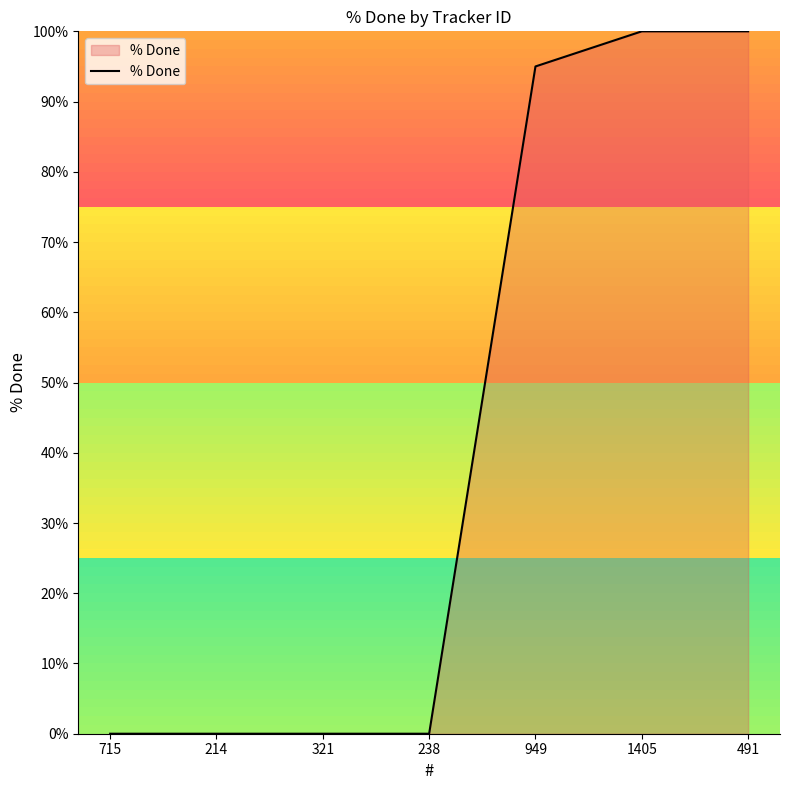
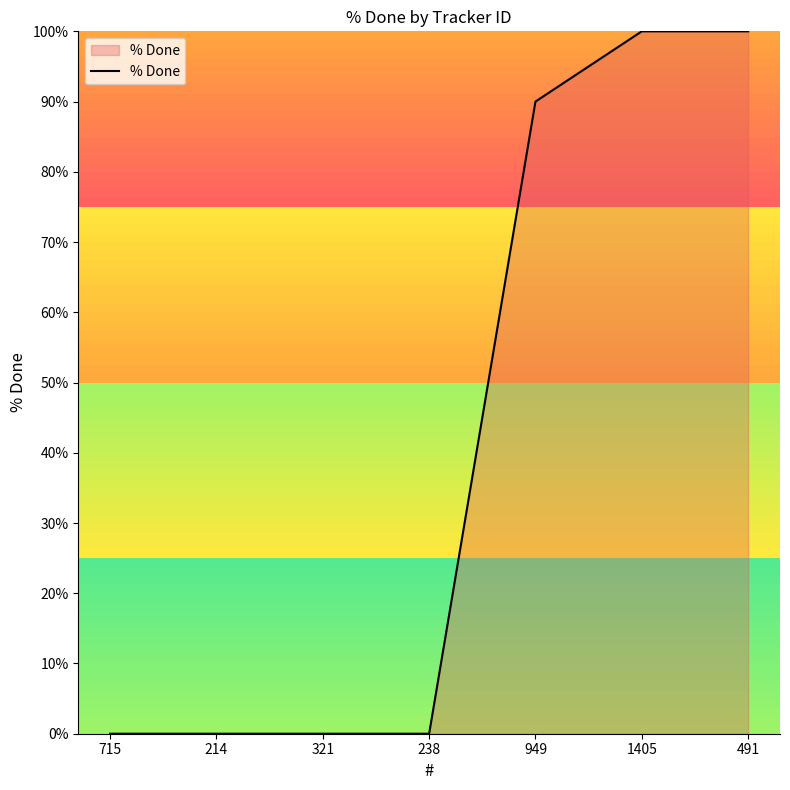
949: 95% -> 90%
